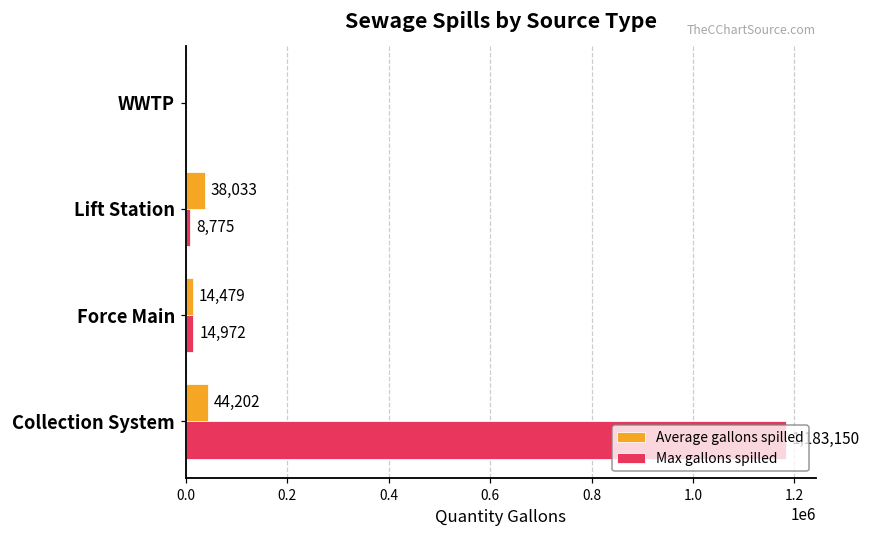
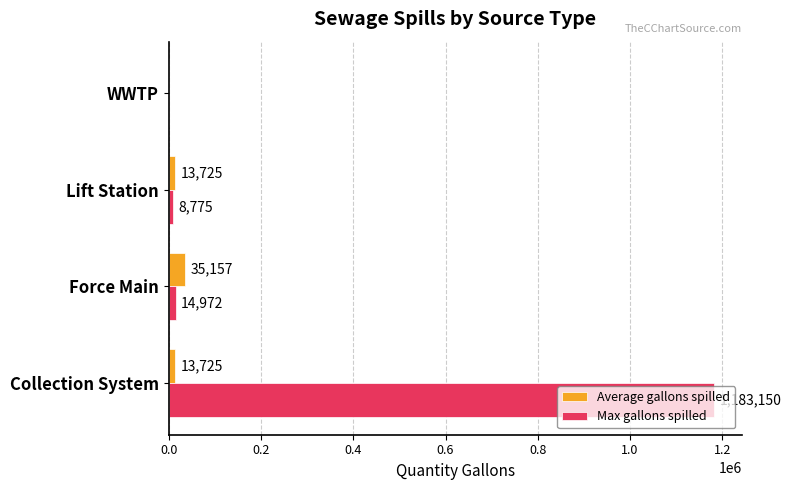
Average gallons spilled, Lift Station: 38,033 -> 13,725
Average gallons spilled, Force Main: 14,479 -> 35,157
Average gallons spilled, Collection System: 44,202 -> 13,725
